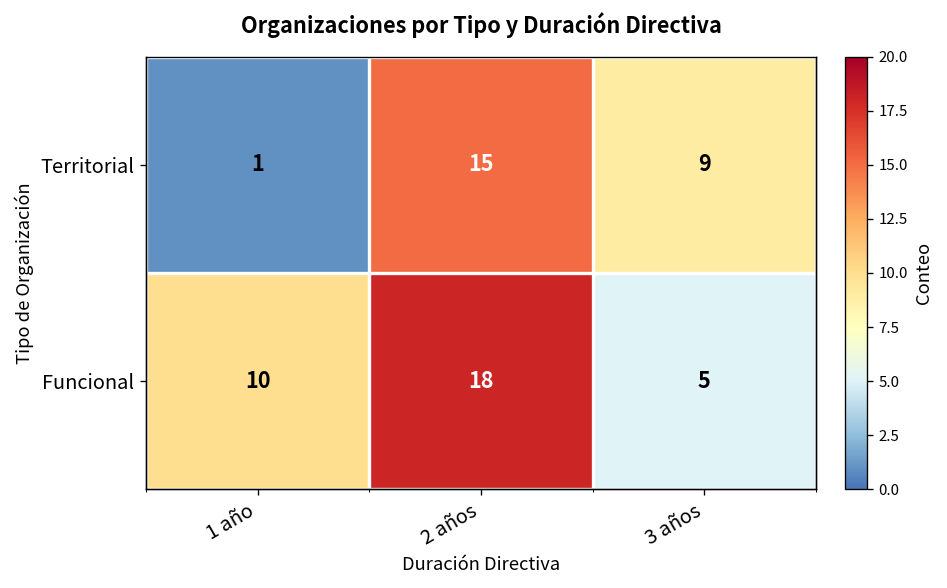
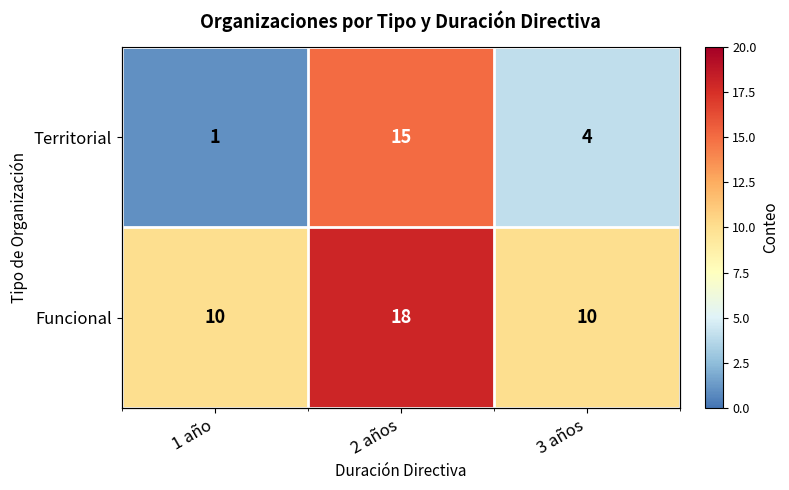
Territorial, 3 años: 9 -> 4
Funcional, 3 años: 5 -> 10
